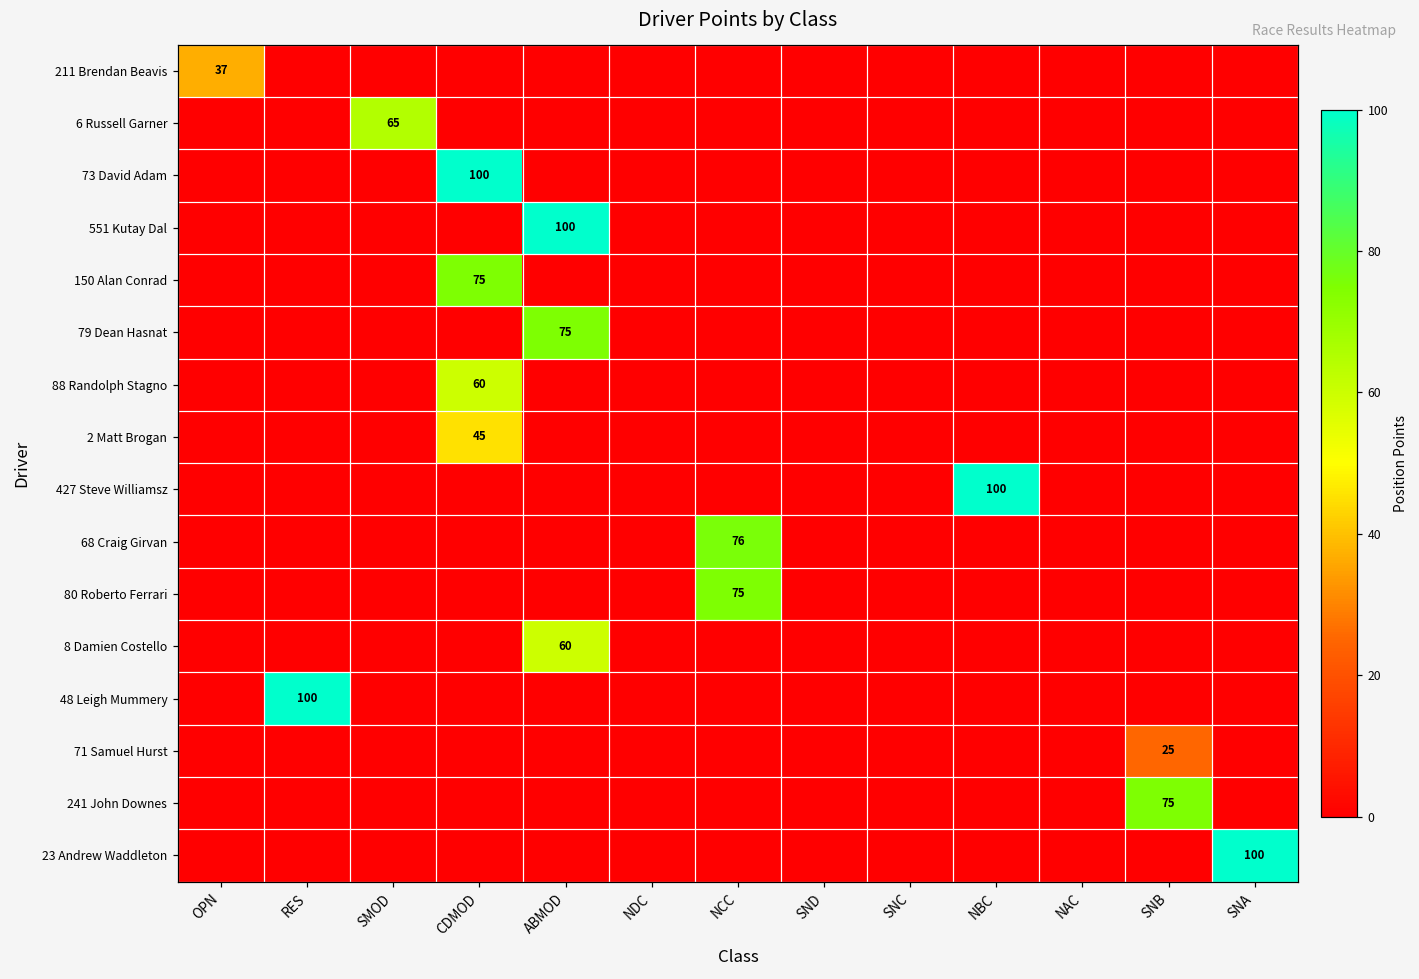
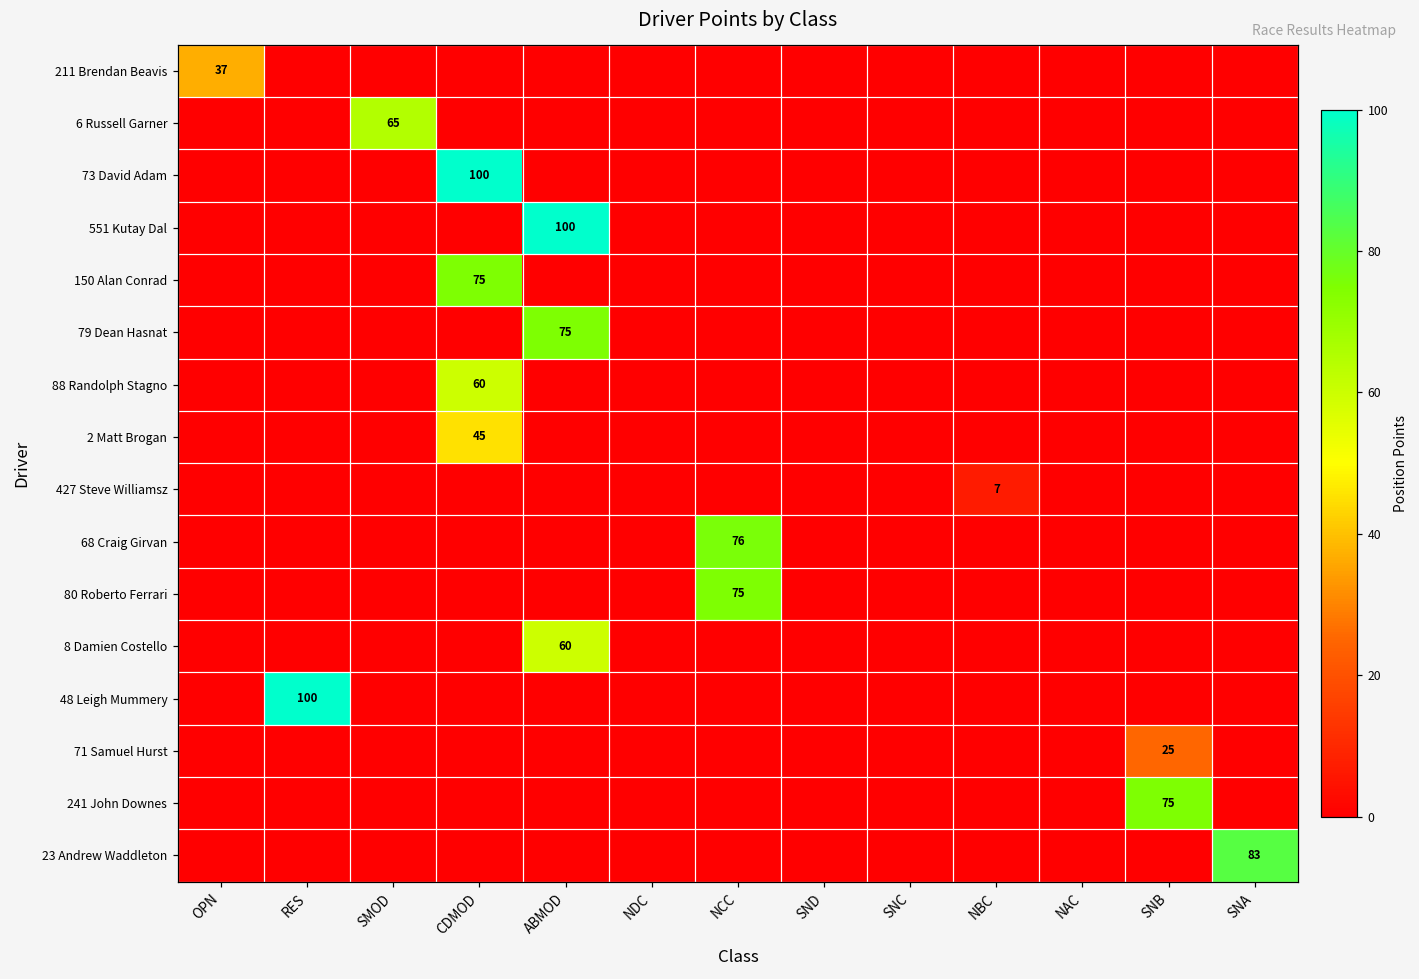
427 Steve Williamsz, NBC: 100 -> 7
23 Andrew Waddleton, SNA: 100 -> 83
